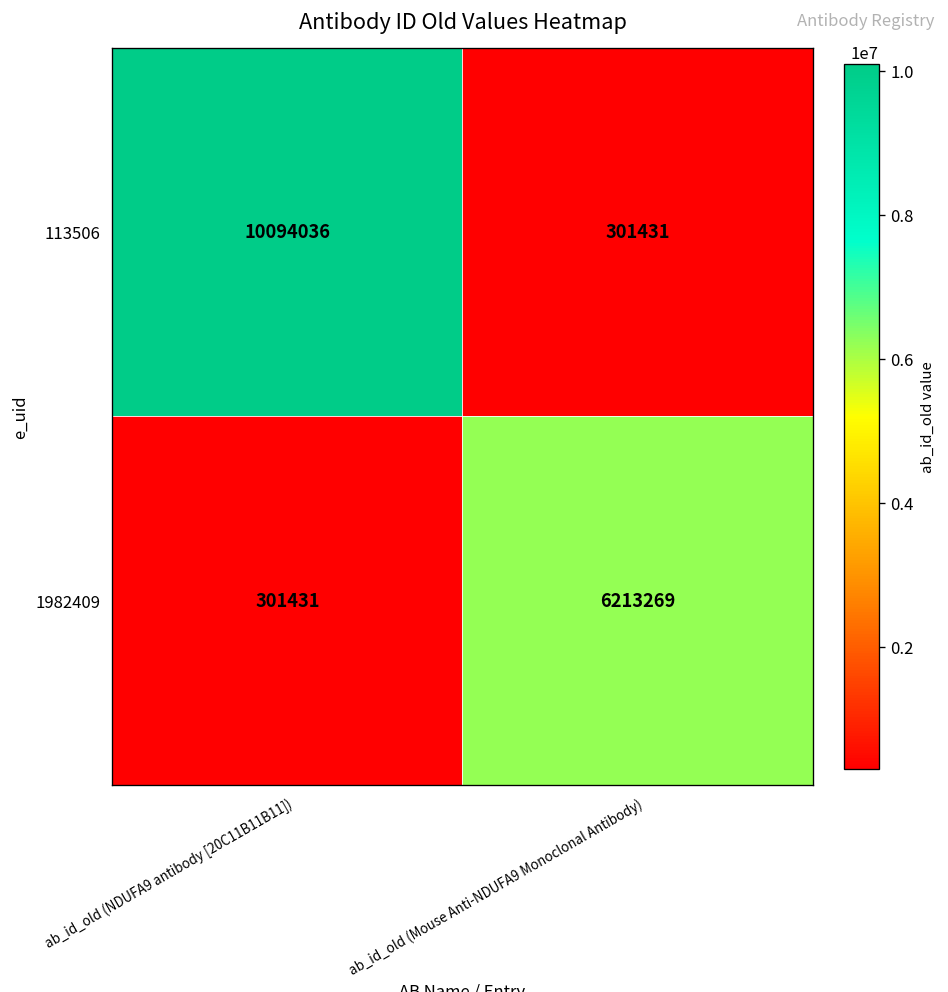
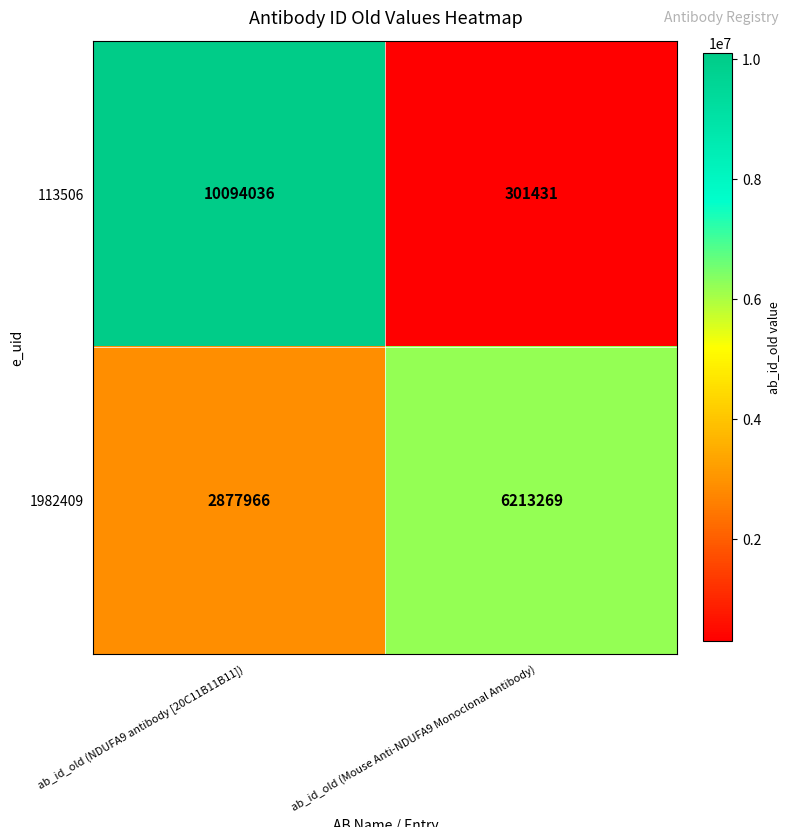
1982409, ab_id_old (NDUFA9 antibody [20C11B11B11]): 301431 -> 2877966
